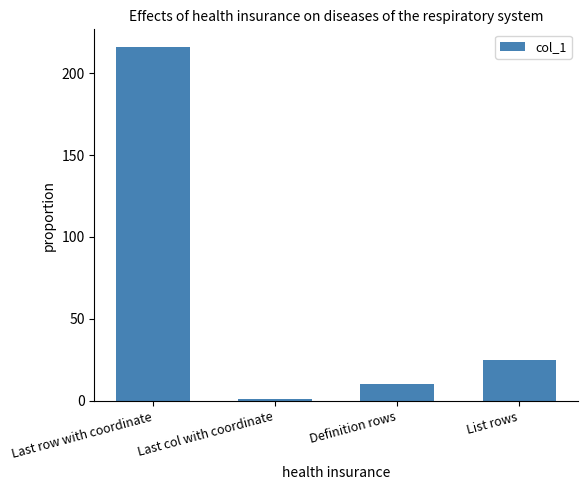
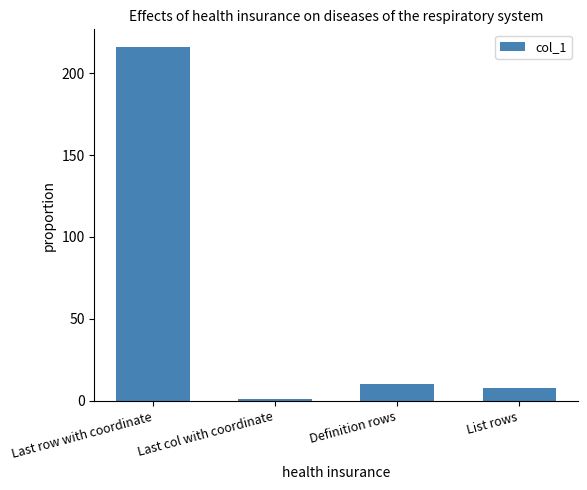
List rows: 25 -> 8
